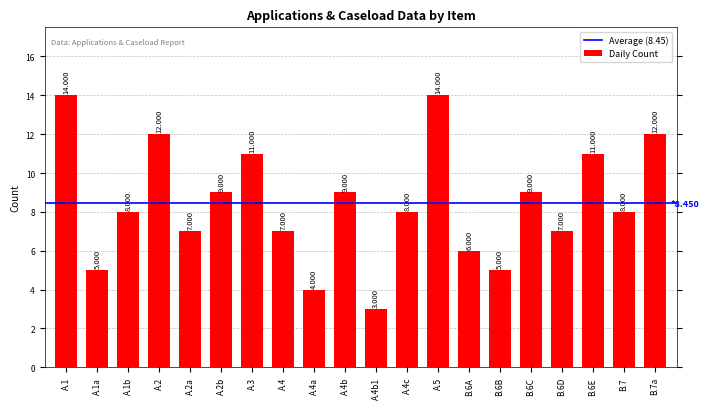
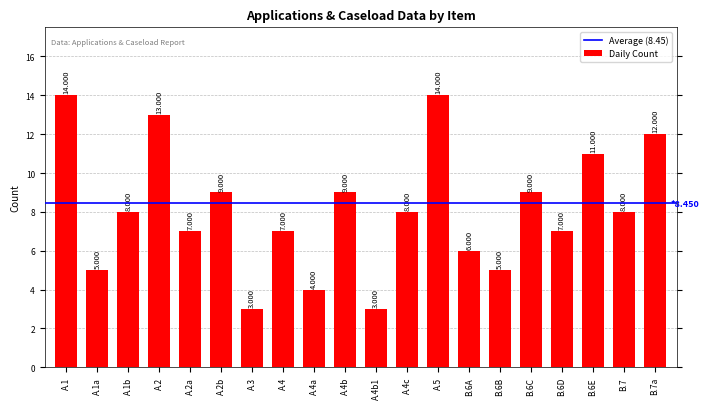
A.2: 12.000 -> 13.000
A.3: 11.000 -> 3.000
